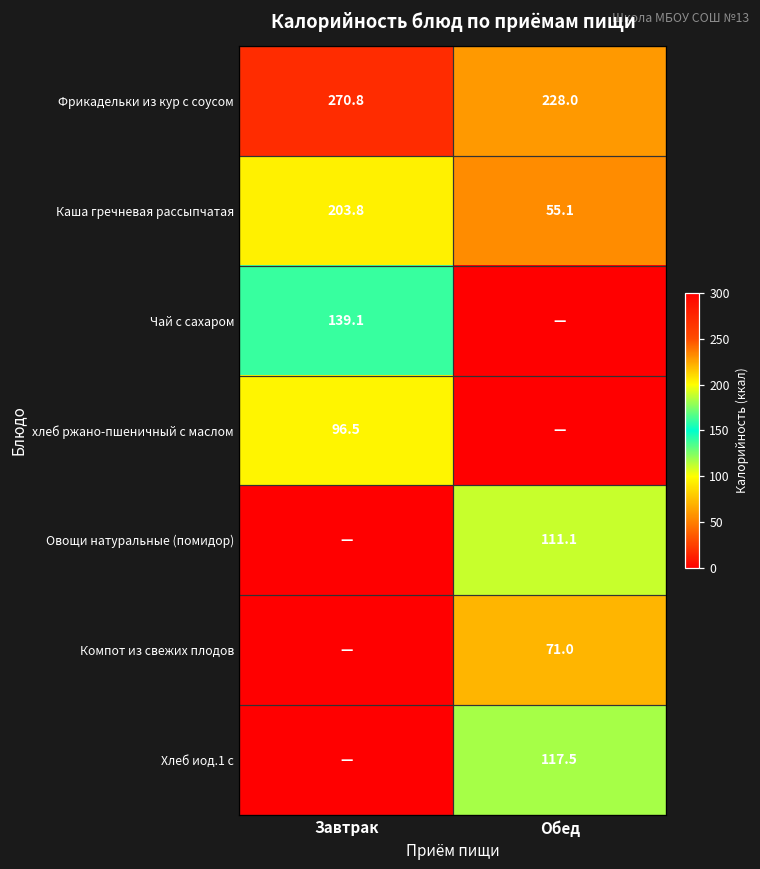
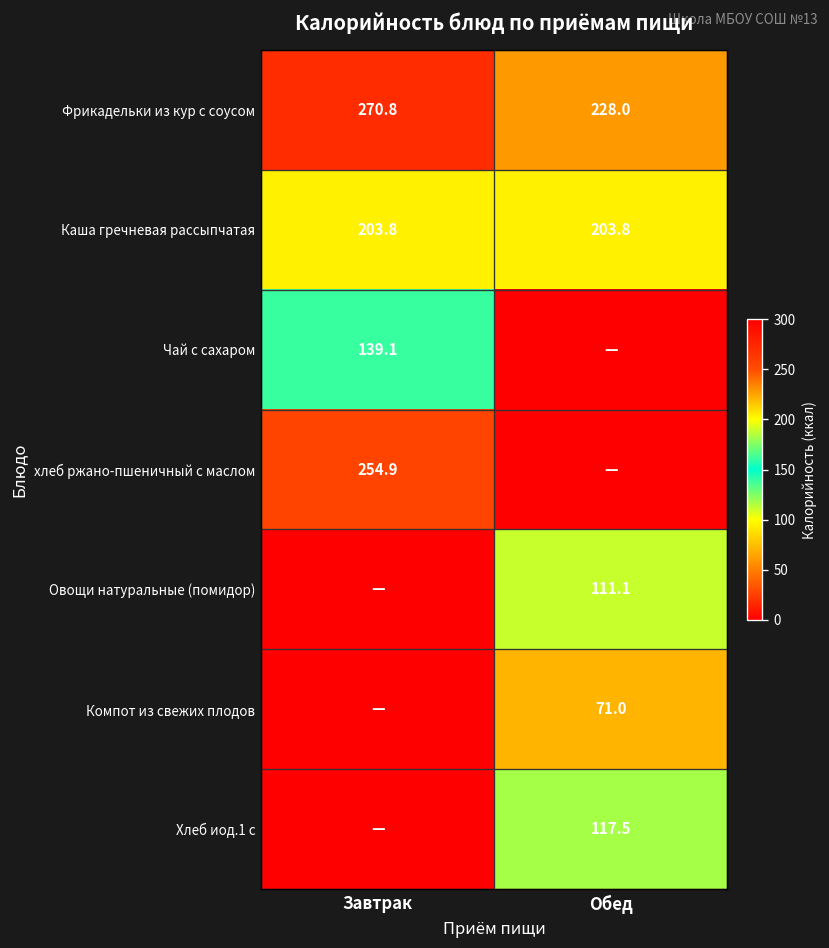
Каша гречневая рассыпчатая, Обед: 55.1 -> 203.8
хлеб ржано-пшеничный с маслом, Завтрак: 96.5 -> 254.9
